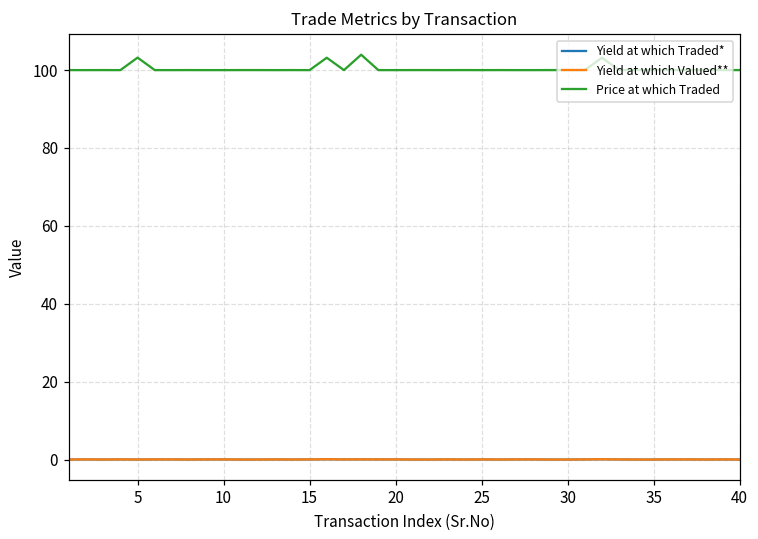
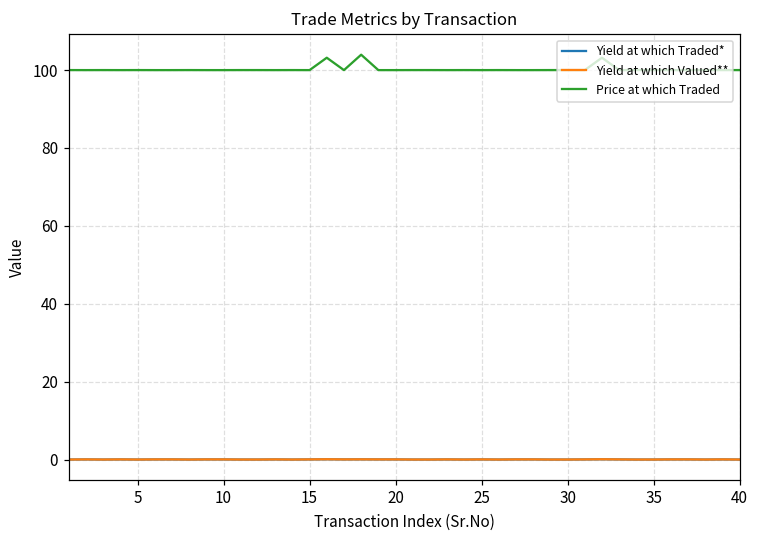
Price at which Traded, 5: 103 -> 100
